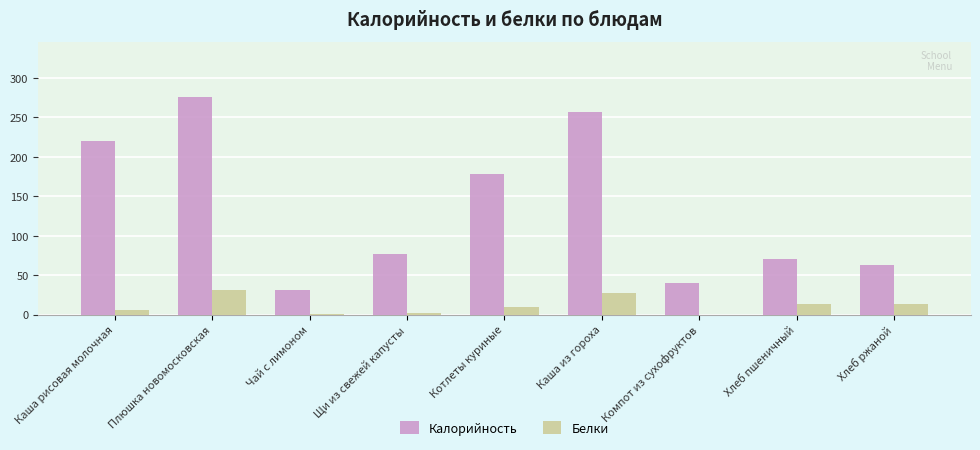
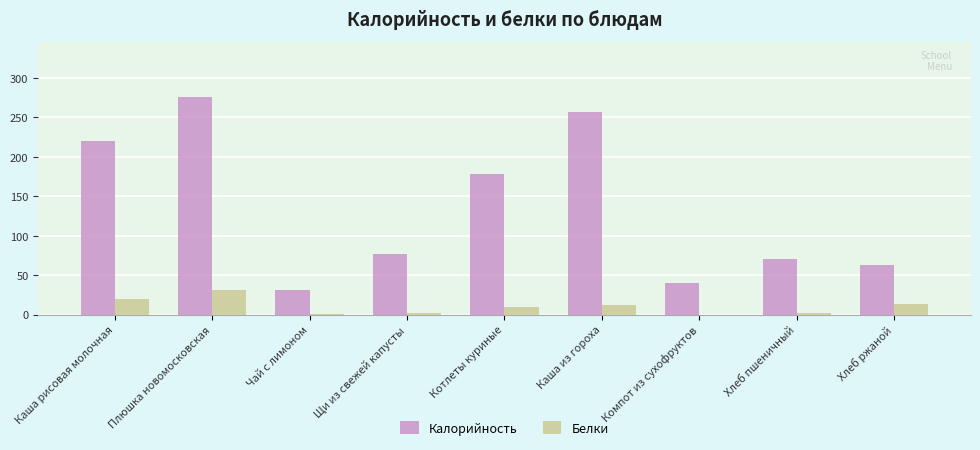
Белки, Каша рисовая молочная: 10 -> 20
Белки, Каша из гороха: 30 -> 10
Белки, Хлеб пшеничный: 10 -> 0
